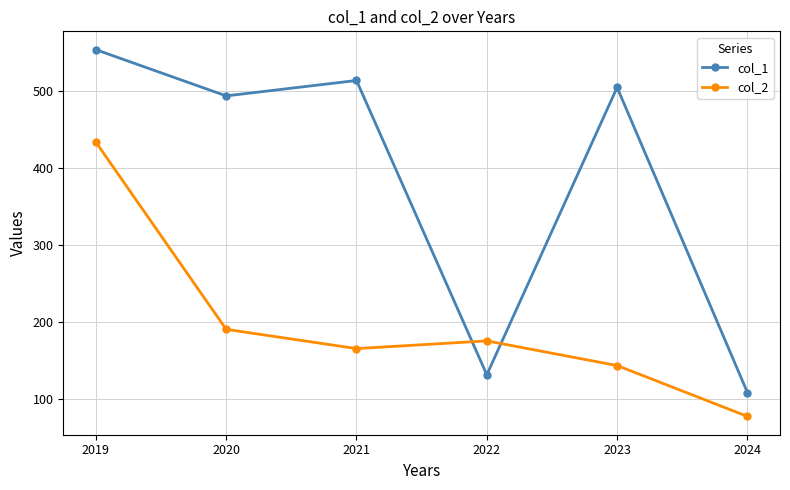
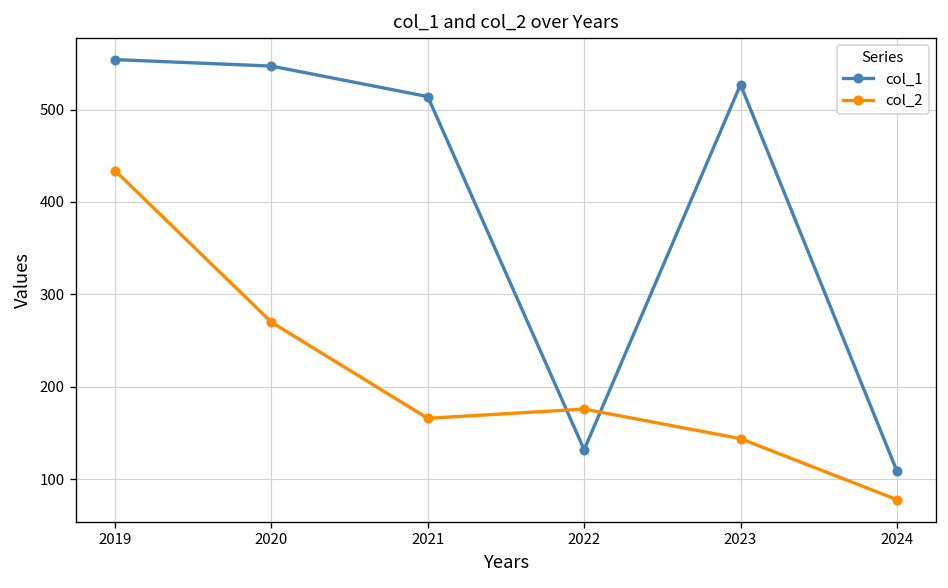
col_1, 2020: 490 -> 550
col_2, 2020: 190 -> 270
col_1, 2023: 510 -> 530
